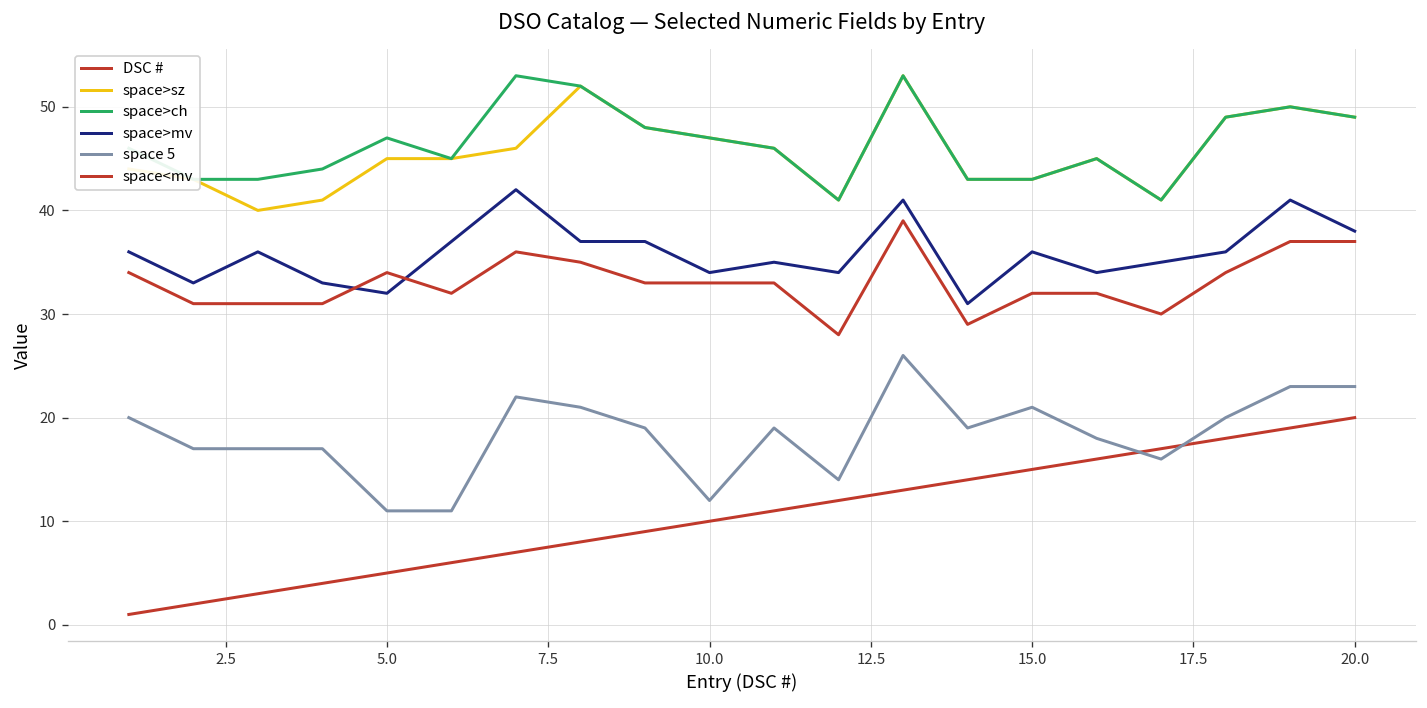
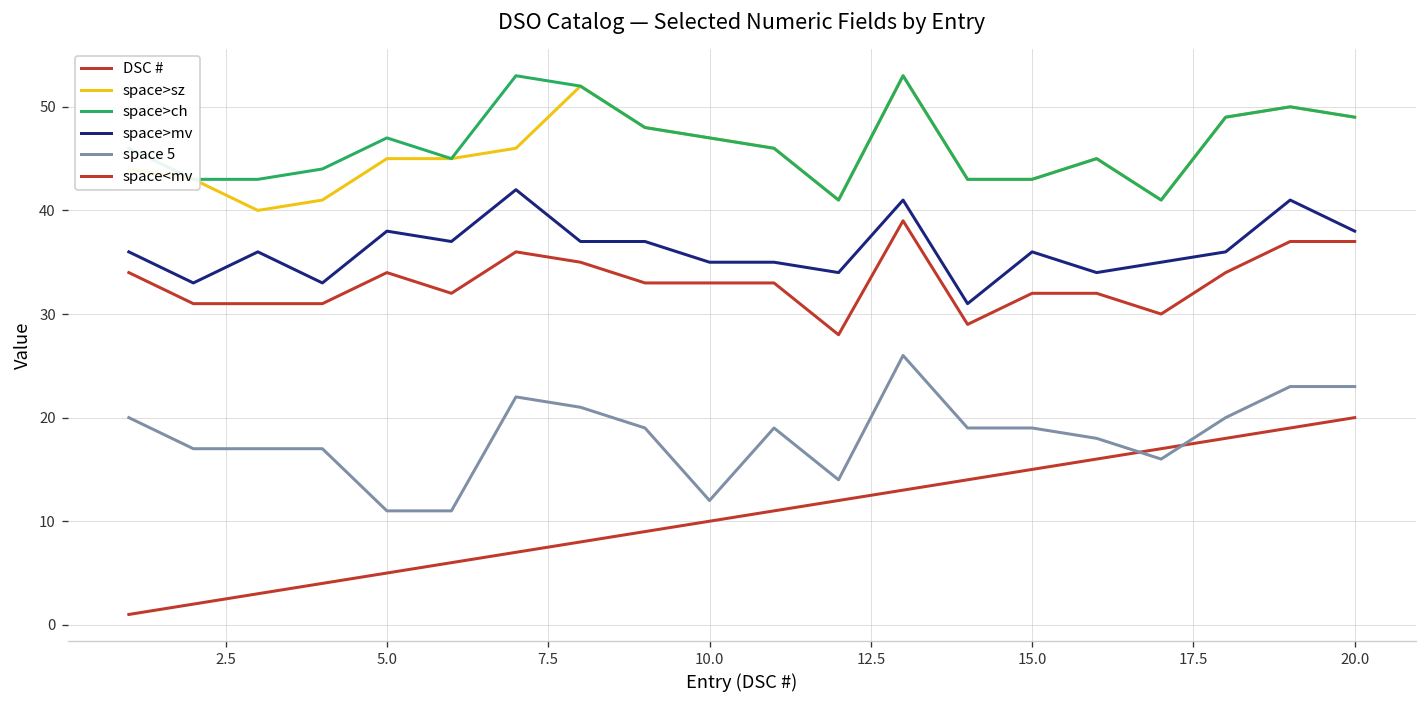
space>mv, 5.0: 32 -> 38
space>mv, 10.0: 34 -> 35
space 5, 15.0: 21 -> 19
